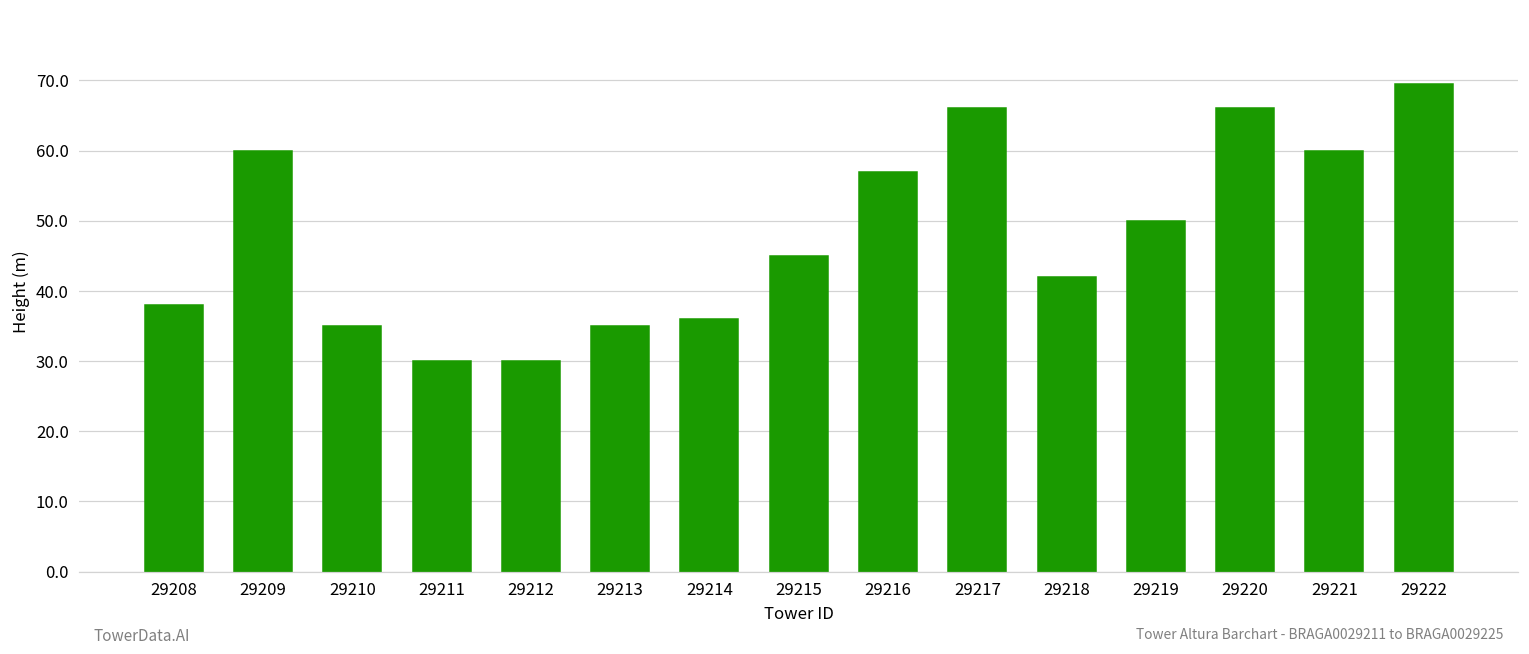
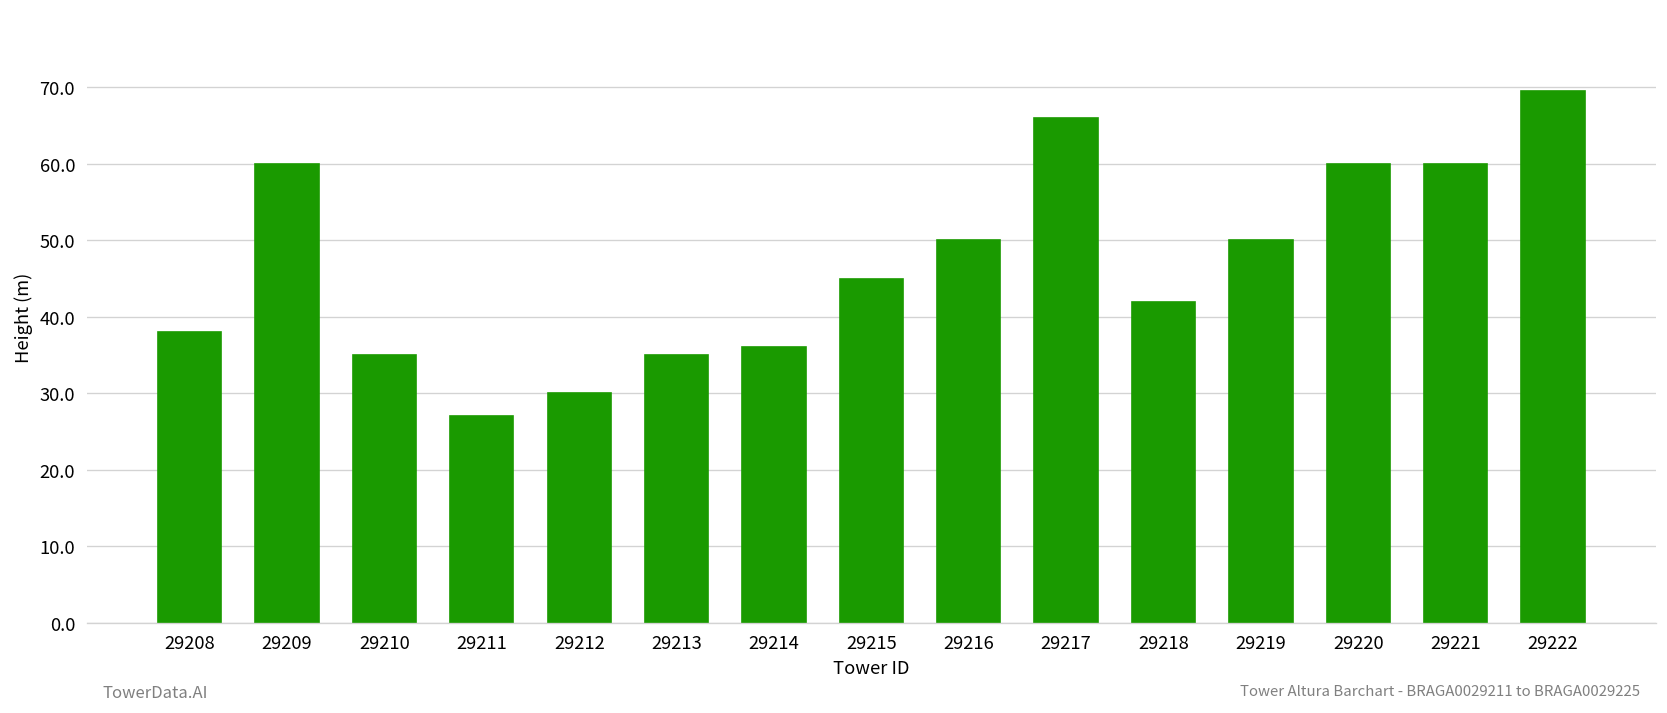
29211: 30 -> 27
29216: 57 -> 50
29220: 66 -> 60
